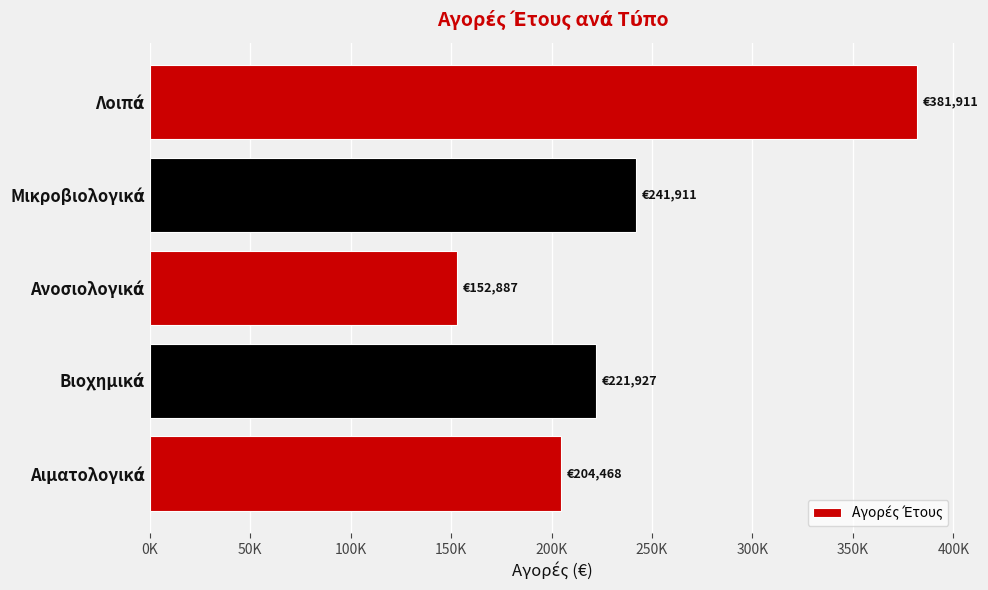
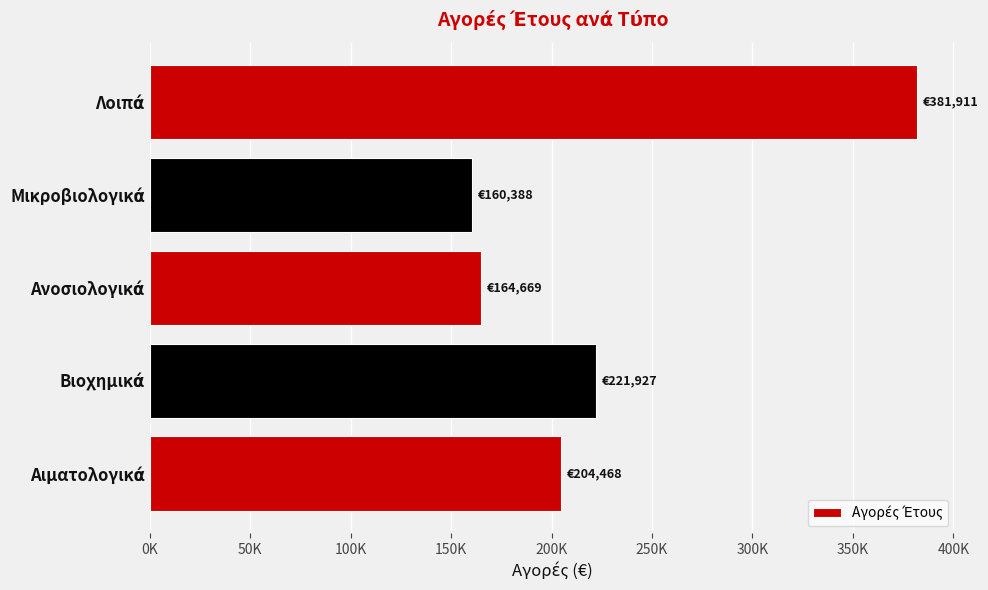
Μικροβιολογικά: €241,911 -> €160,388
Ανοσιολογικά: €152,887 -> €164,669
